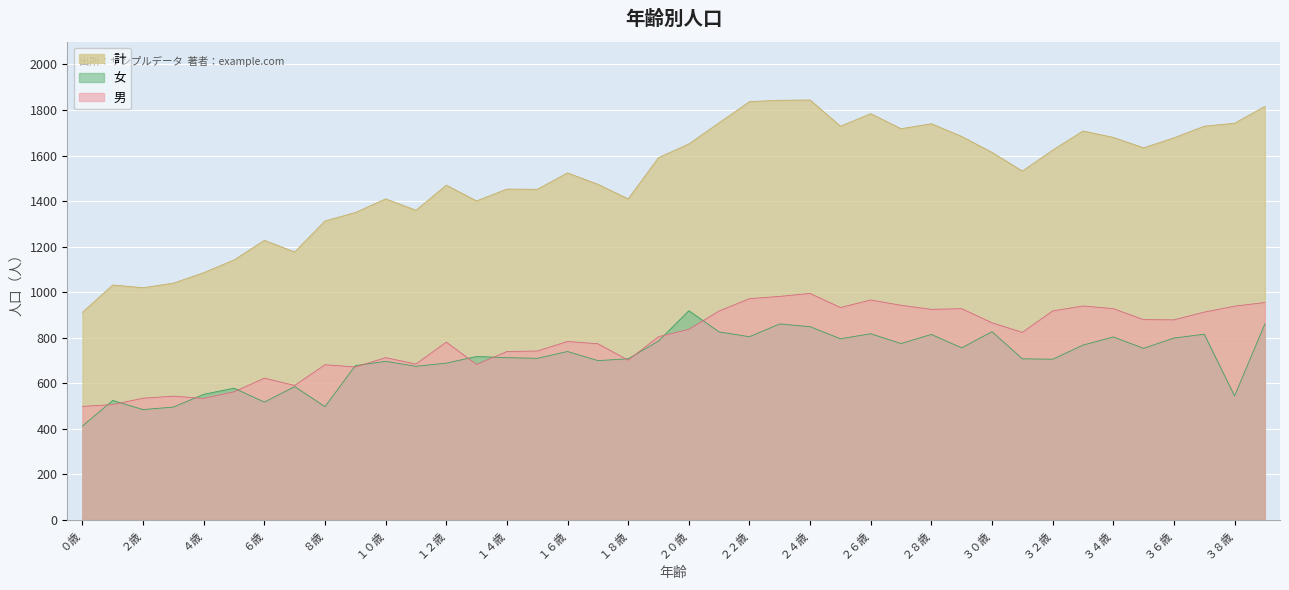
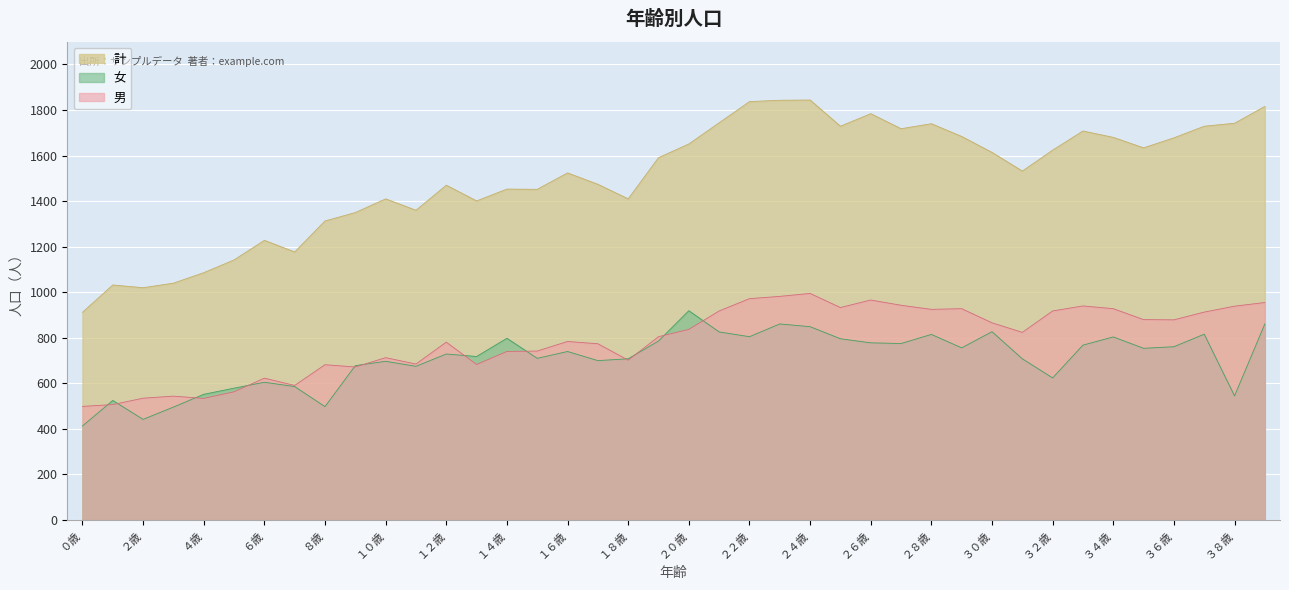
女, ２歳: 490 -> 440
女, ６歳: 520 -> 610
女, １２歳: 690 -> 730
女, １４歳: 710 -> 800
女, ２６歳: 820 -> 780
女, ３２歳: 710 -> 620
女, ３６歳: 800 -> 760
